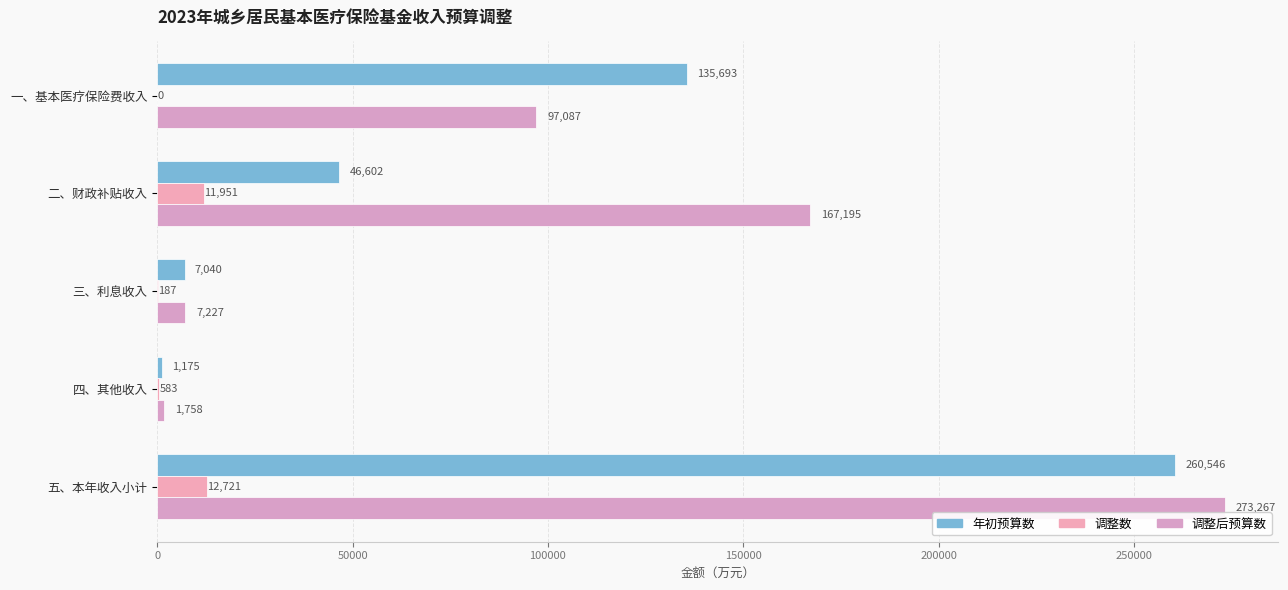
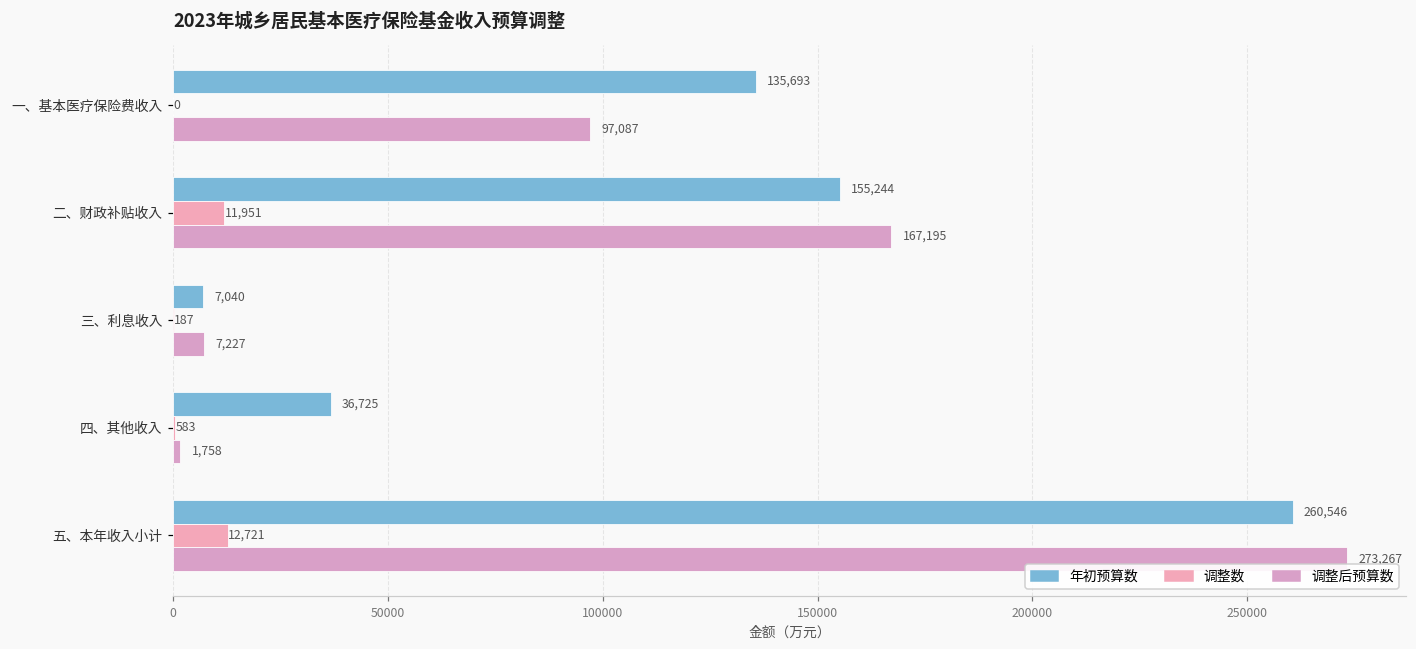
年初预算数, 二、财政补贴收入: 46,602 -> 155,244
年初预算数, 四、其他收入: 1,175 -> 36,725
